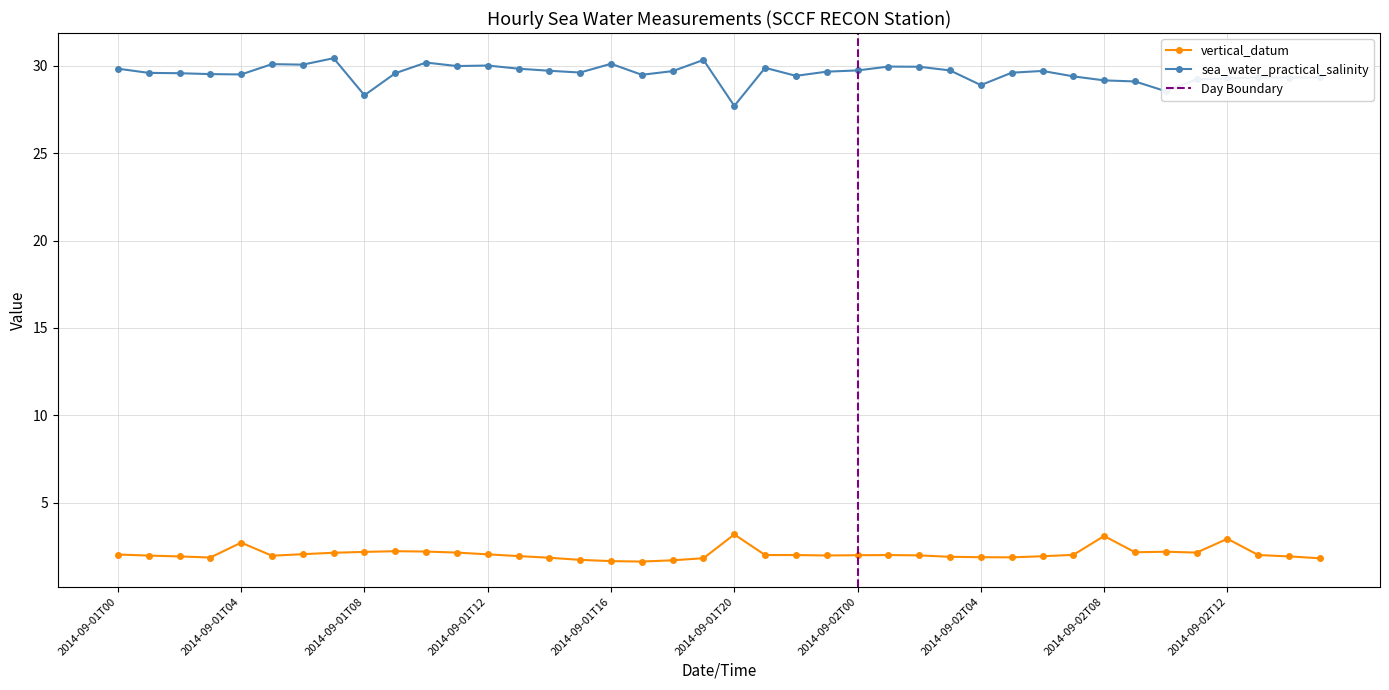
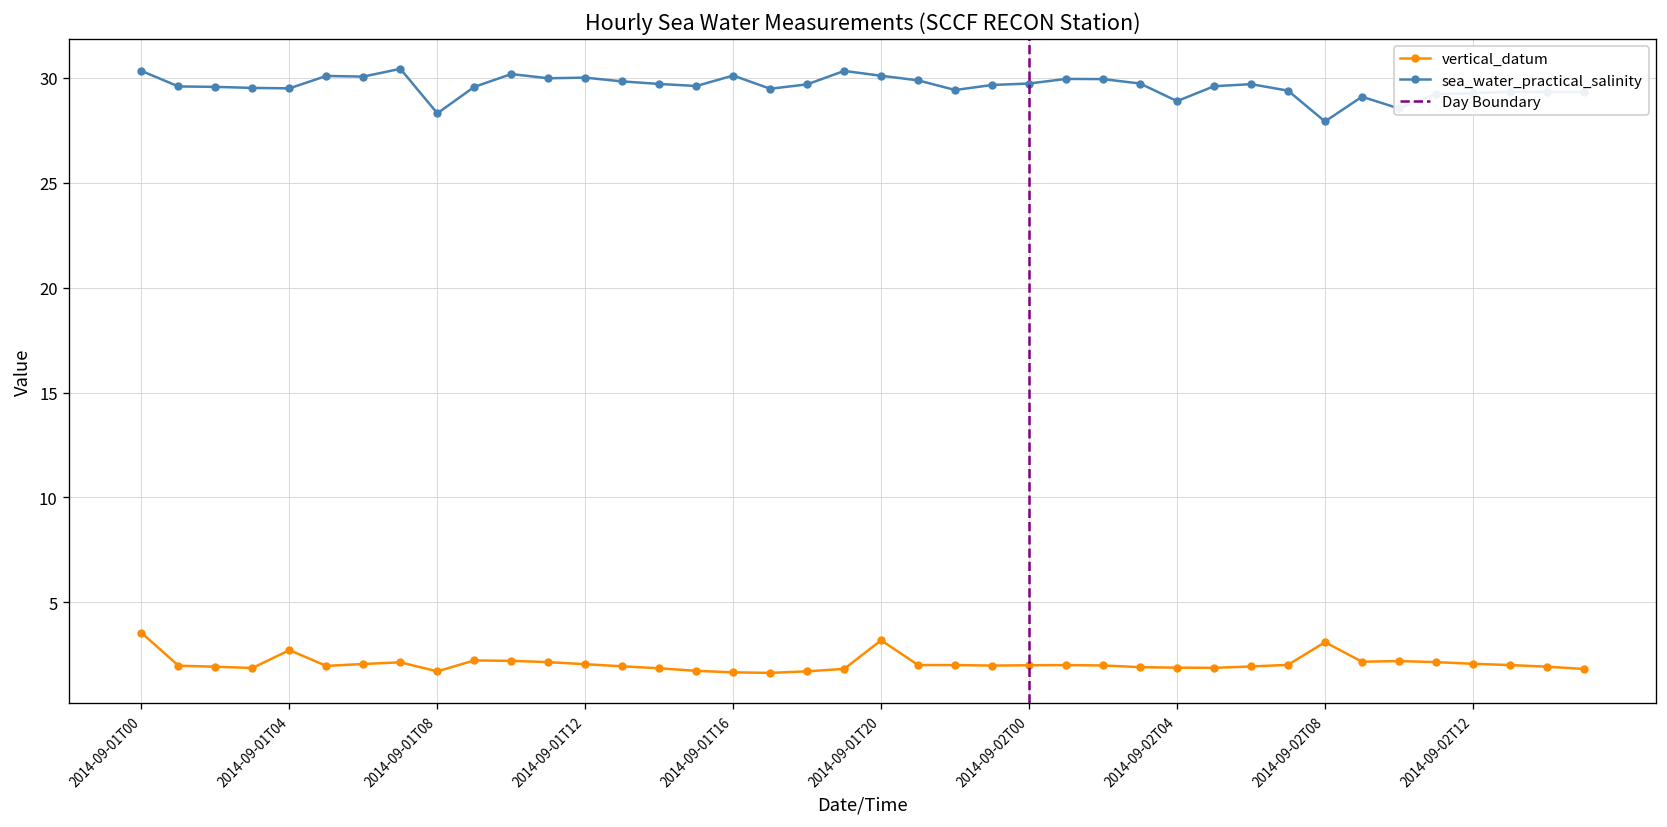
vertical_datum, 2014-09-01T00: 2.0 -> 3.6
sea_water_practical_salinity, 2014-09-01T00: 29.8 -> 30.3
vertical_datum, 2014-09-01T08: 2.2 -> 1.7
sea_water_practical_salinity, 2014-09-01T20: 27.7 -> 30.1
sea_water_practical_salinity, 2014-09-02T08: 29.2 -> 27.9
vertical_datum, 2014-09-02T12: 2.9 -> 2.1
